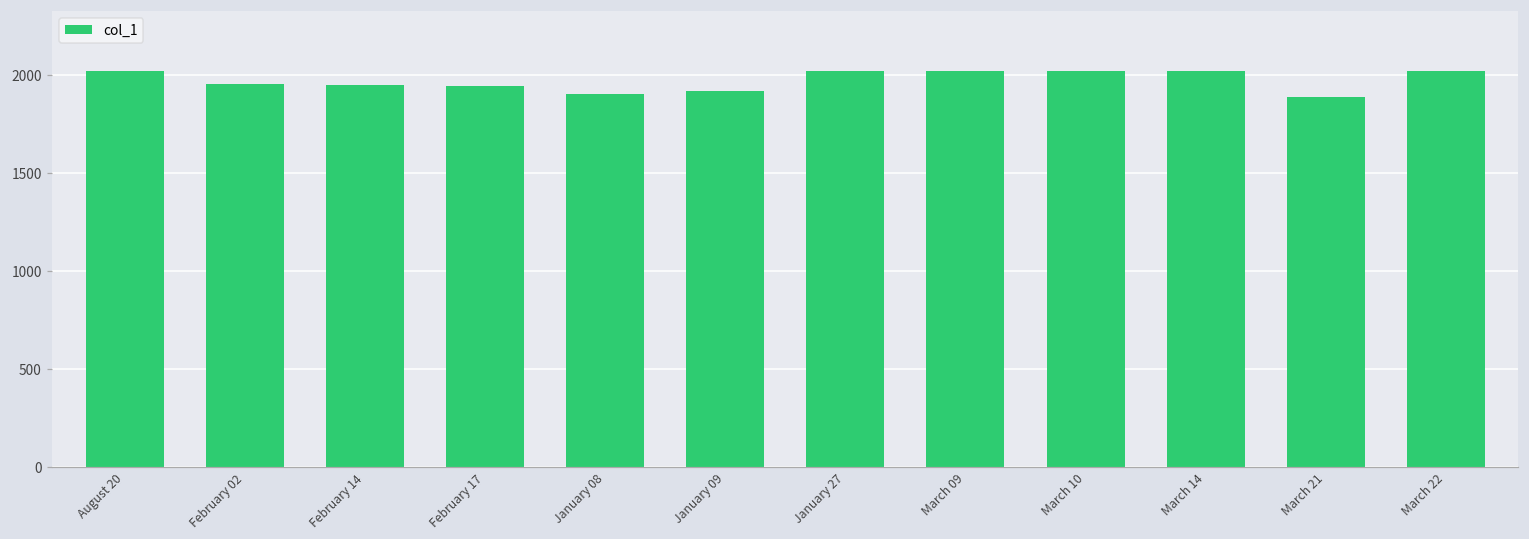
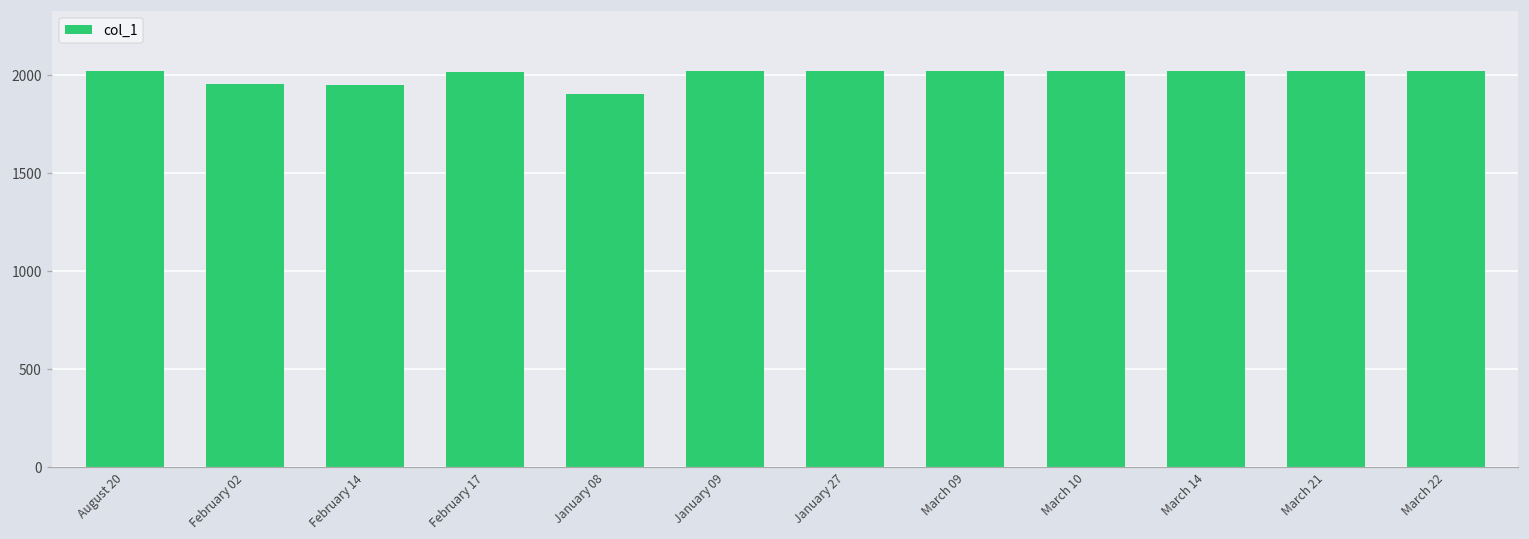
February 17: 1950 -> 2020
January 09: 1920 -> 2020
March 21: 1890 -> 2020
